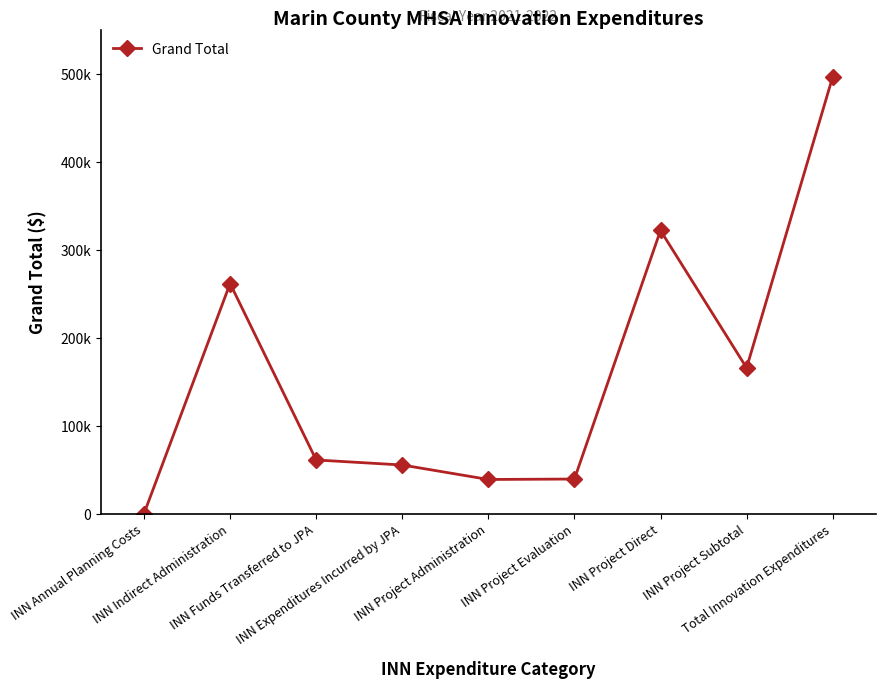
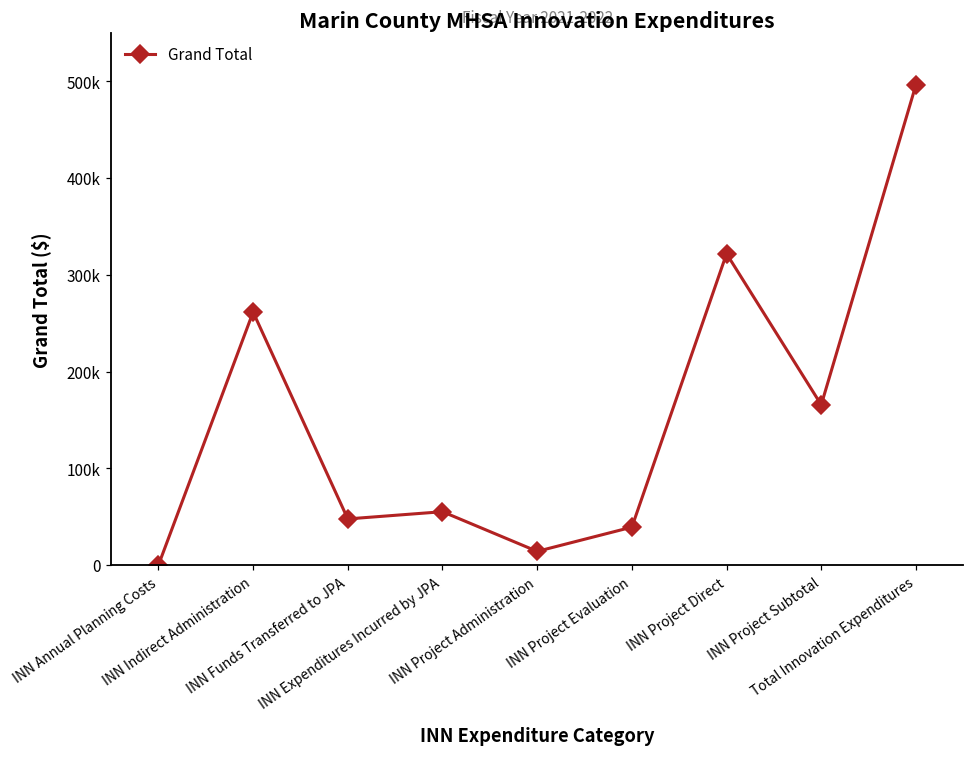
INN Funds Transferred to JPA: 60000 -> 50000
INN Project Administration: 40000 -> 10000
